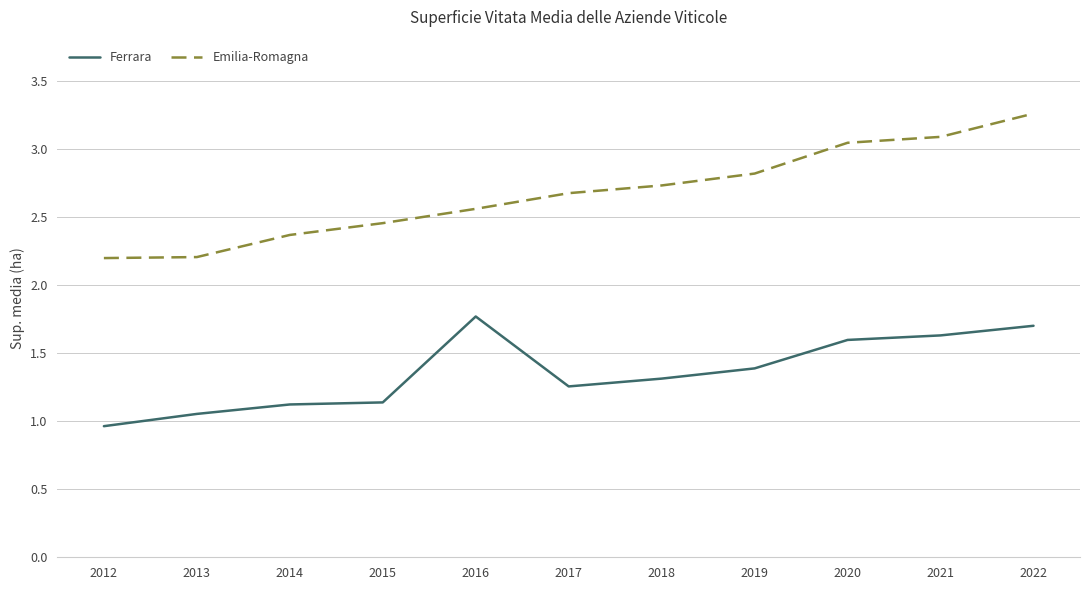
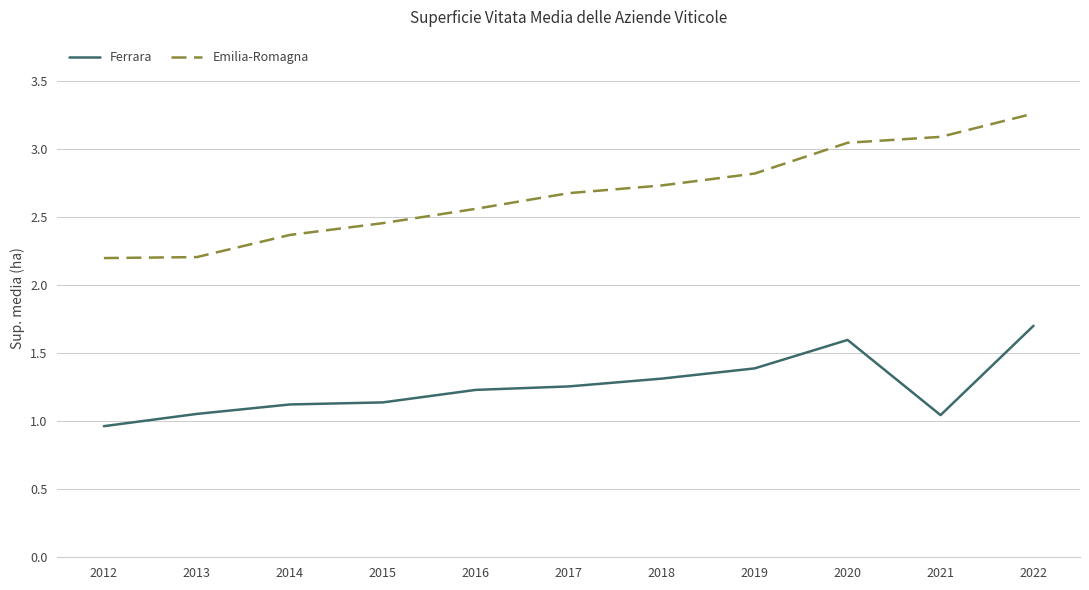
Ferrara, 2016: 1.77 -> 1.23
Ferrara, 2021: 1.63 -> 1.04
